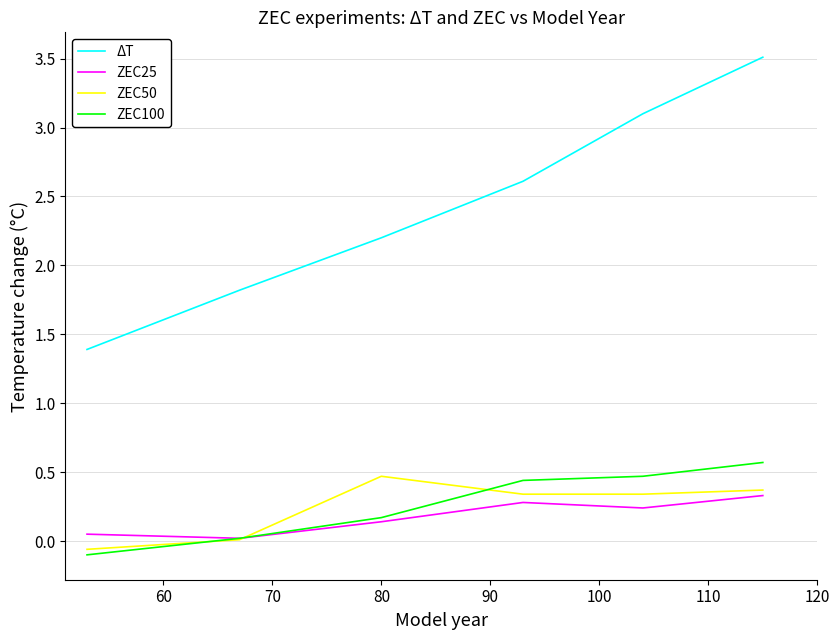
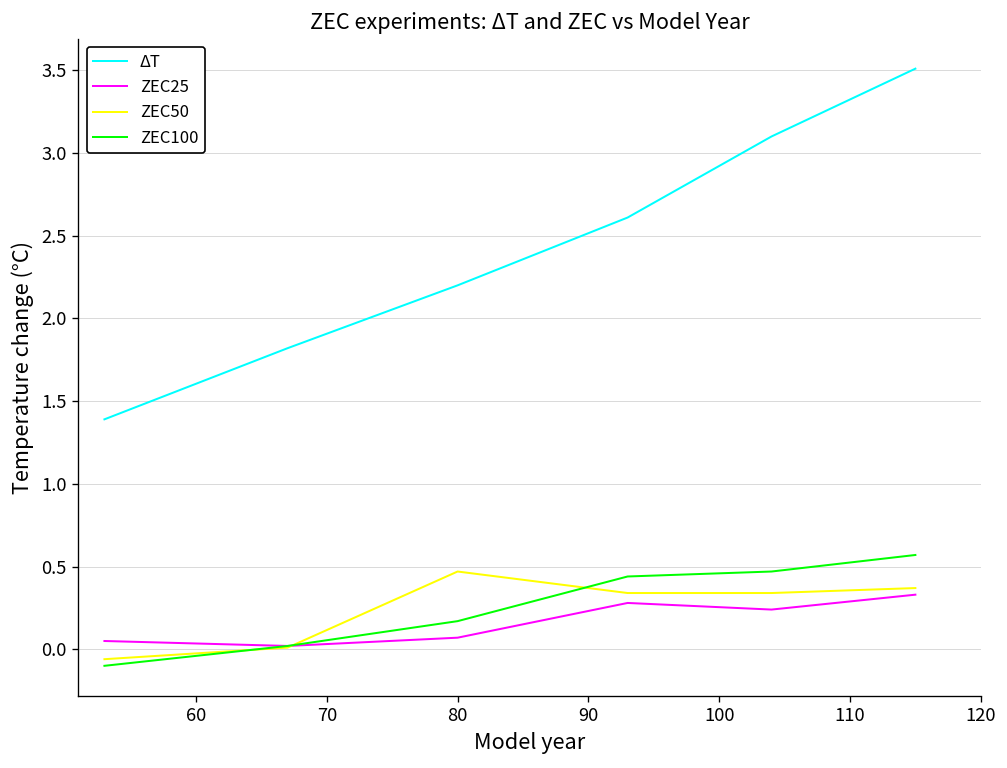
ZEC25, 80: 0.14 -> 0.07
